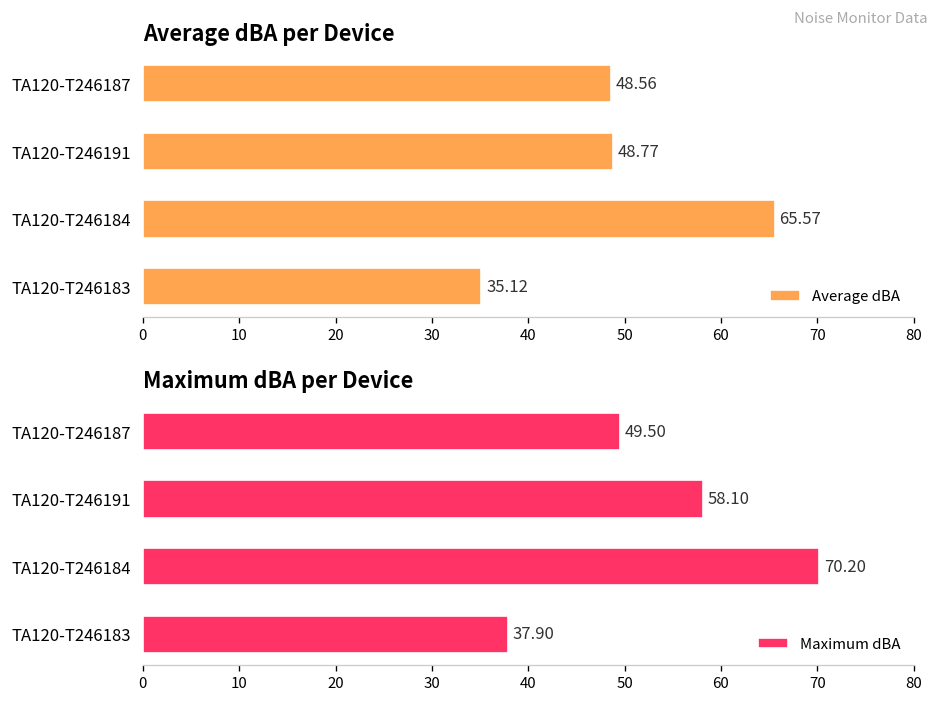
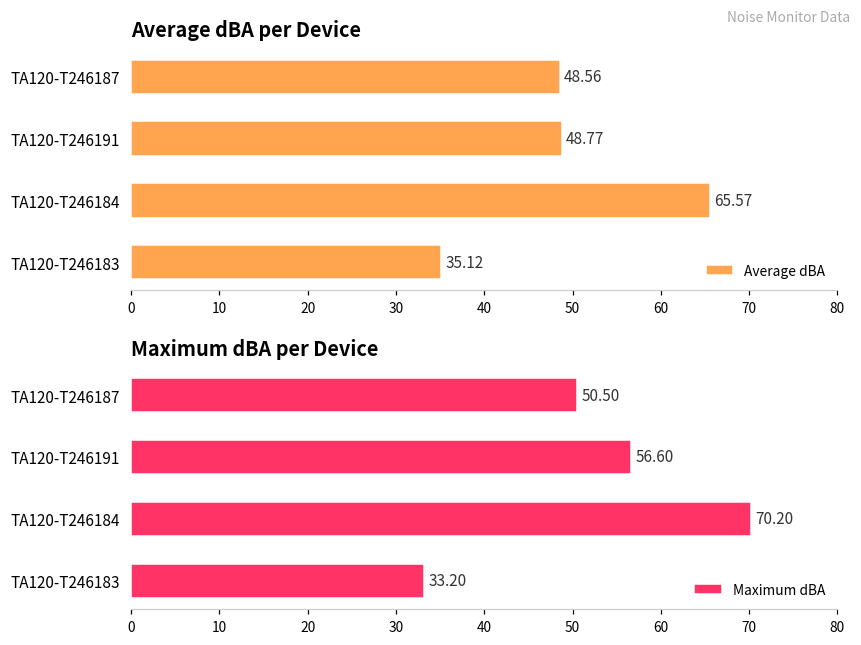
Maximum dBA per Device, TA120-T246187: 49.50 -> 50.50
Maximum dBA per Device, TA120-T246191: 58.10 -> 56.60
Maximum dBA per Device, TA120-T246183: 37.90 -> 33.20
